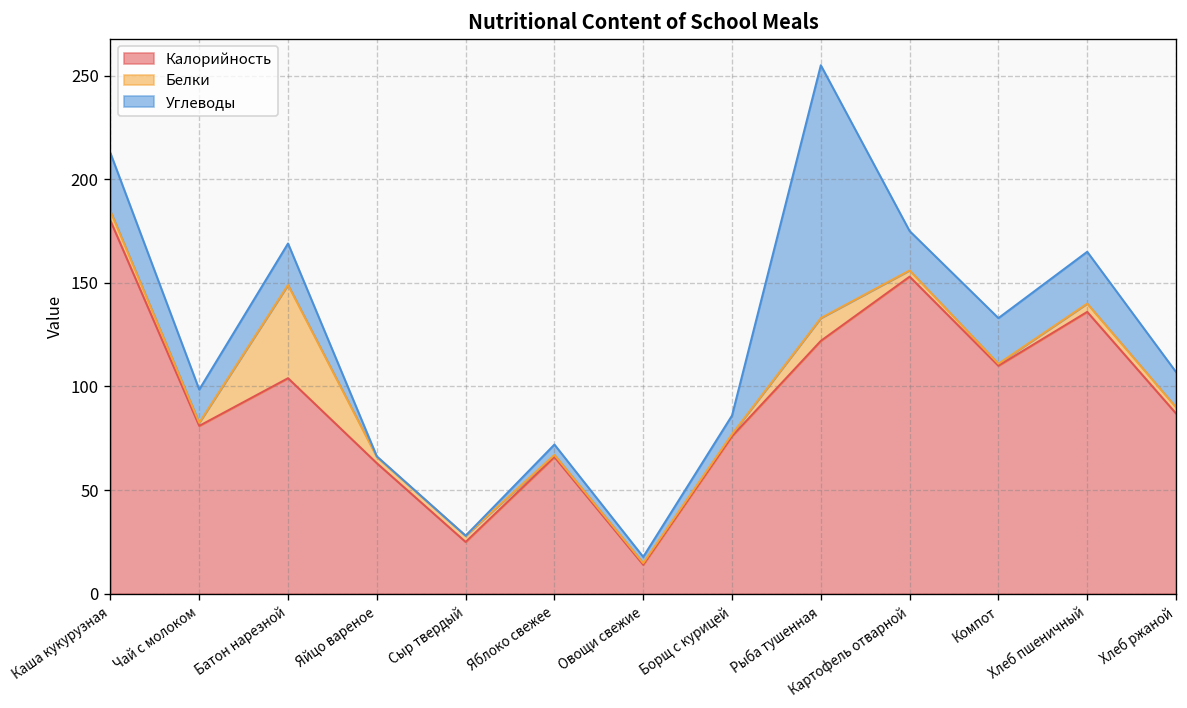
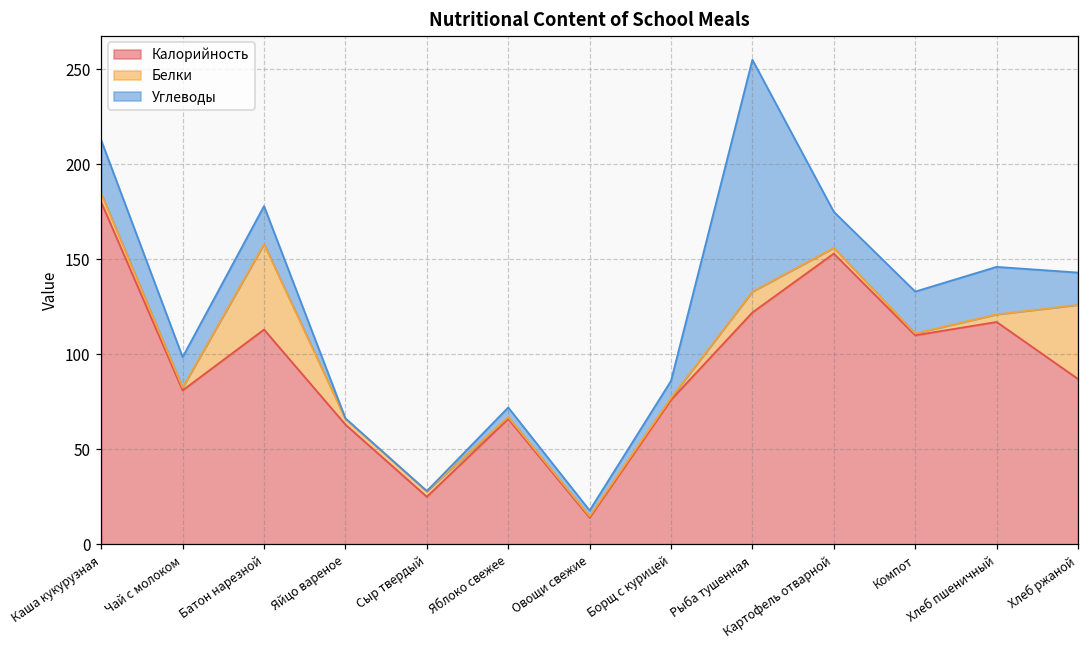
Калорийность, Батон нарезной: 104 -> 113
Калорийность, Хлеб пшеничный: 136 -> 117
Белки, Хлеб ржаной: 3 -> 39
